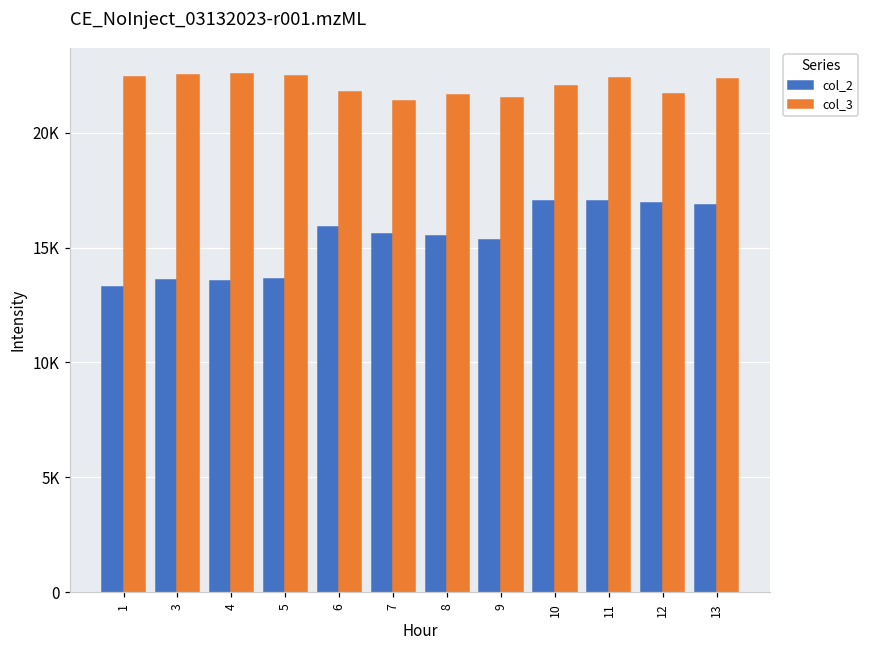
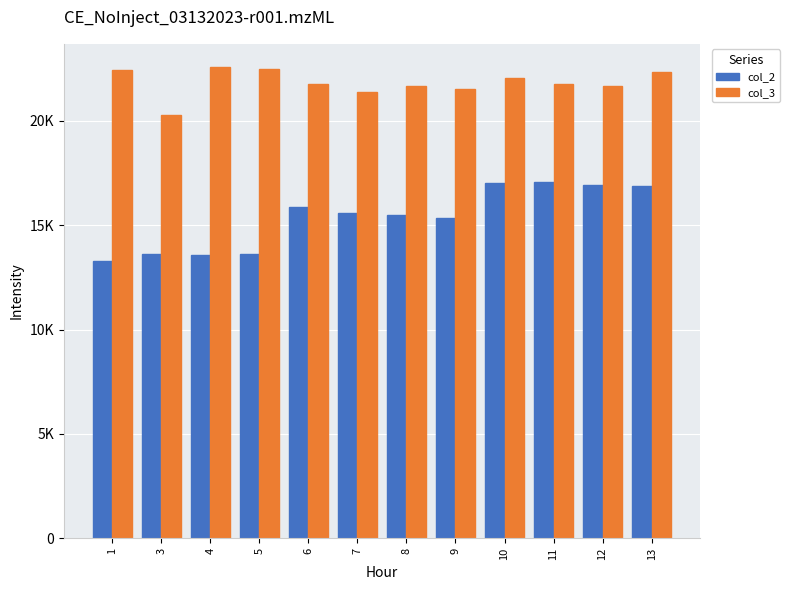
col_3, 3: 22500 -> 20300
col_3, 11: 22400 -> 21700
